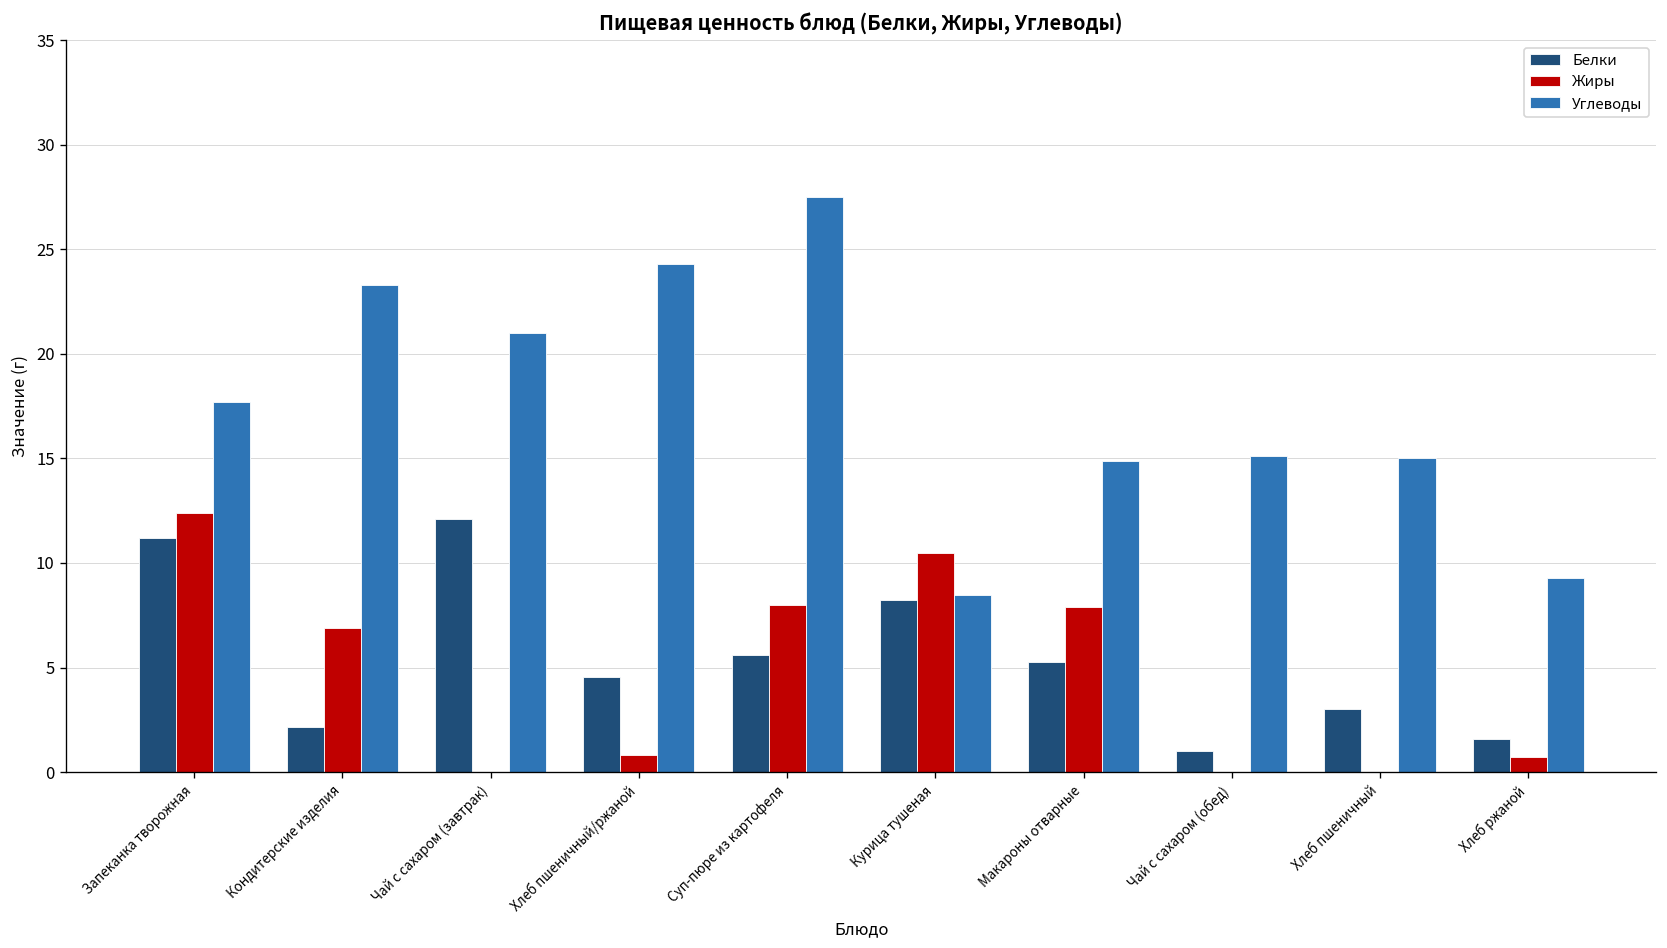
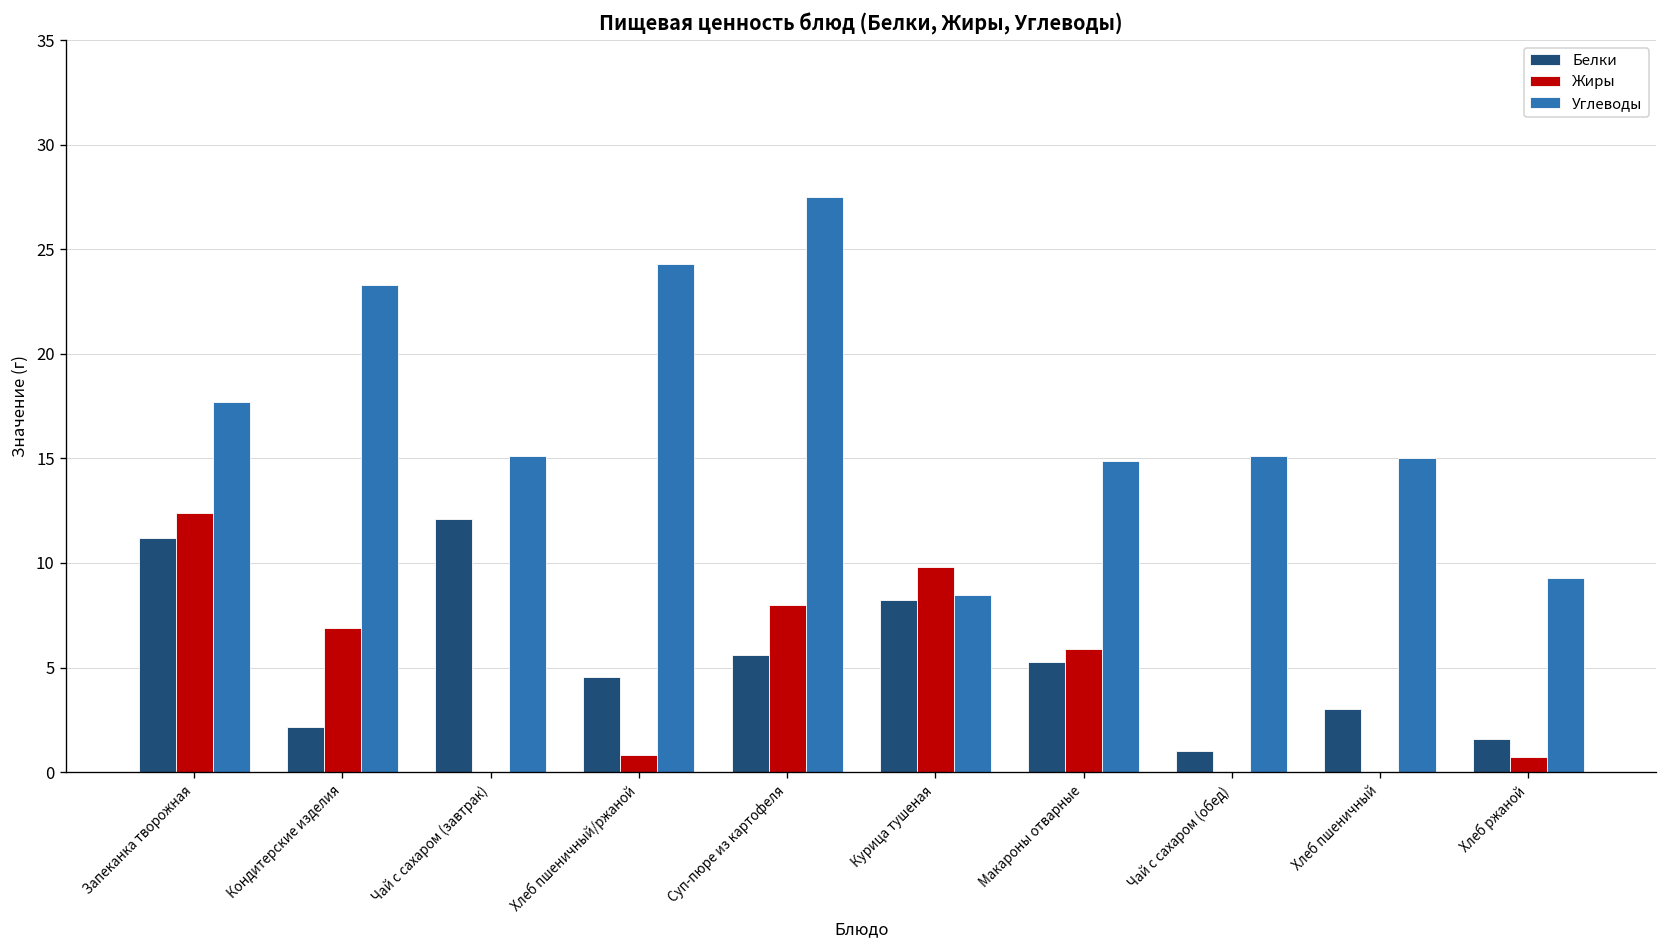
Углеводы, Чай с сахаром (завтрак): 21.0 -> 15.1
Жиры, Курица тушеная: 10.5 -> 9.8
Жиры, Макароны отварные: 7.9 -> 5.9
